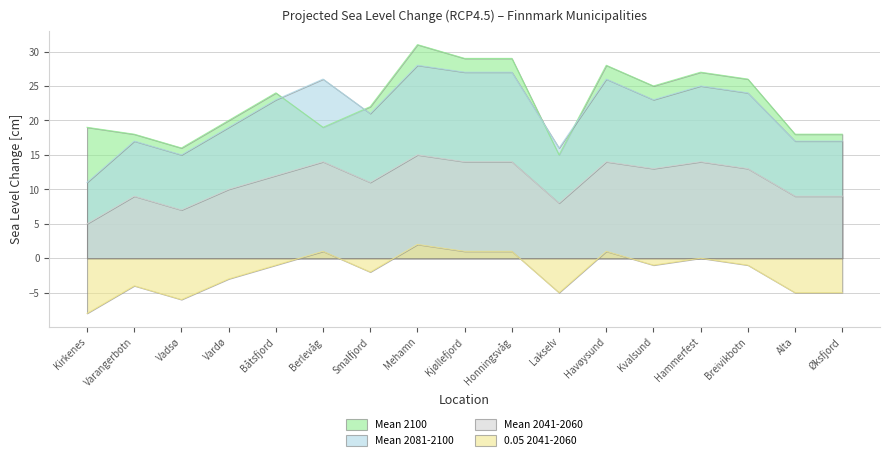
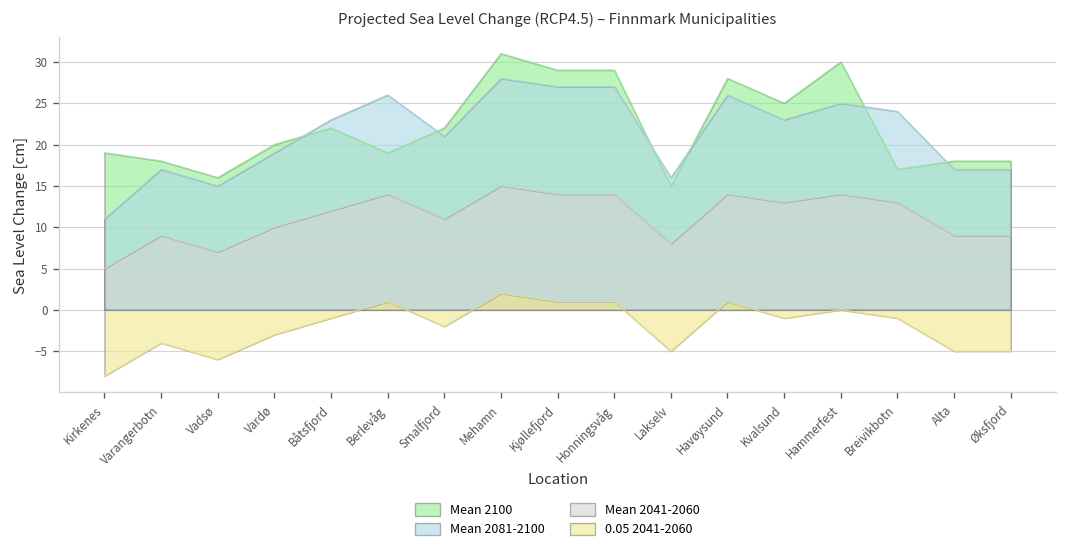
Mean 2100, Båtsfjord: 24 -> 22
Mean 2100, Hammerfest: 27 -> 30
Mean 2100, Breivikbotn: 26 -> 17
